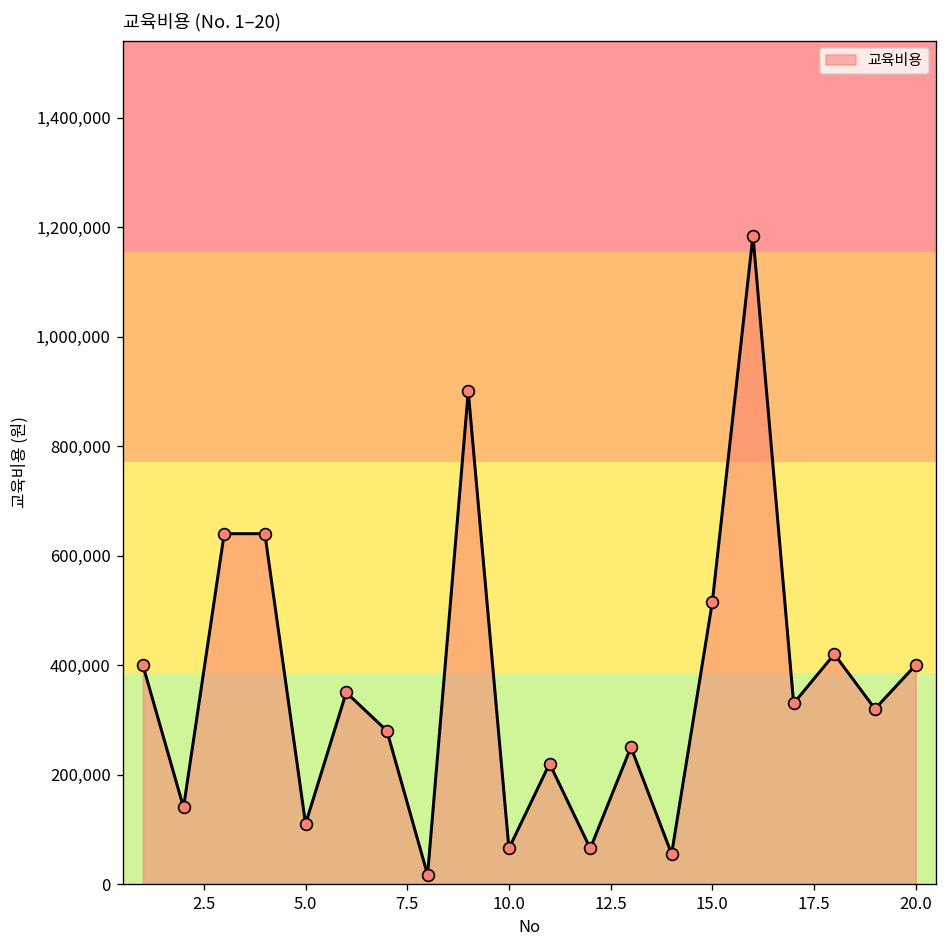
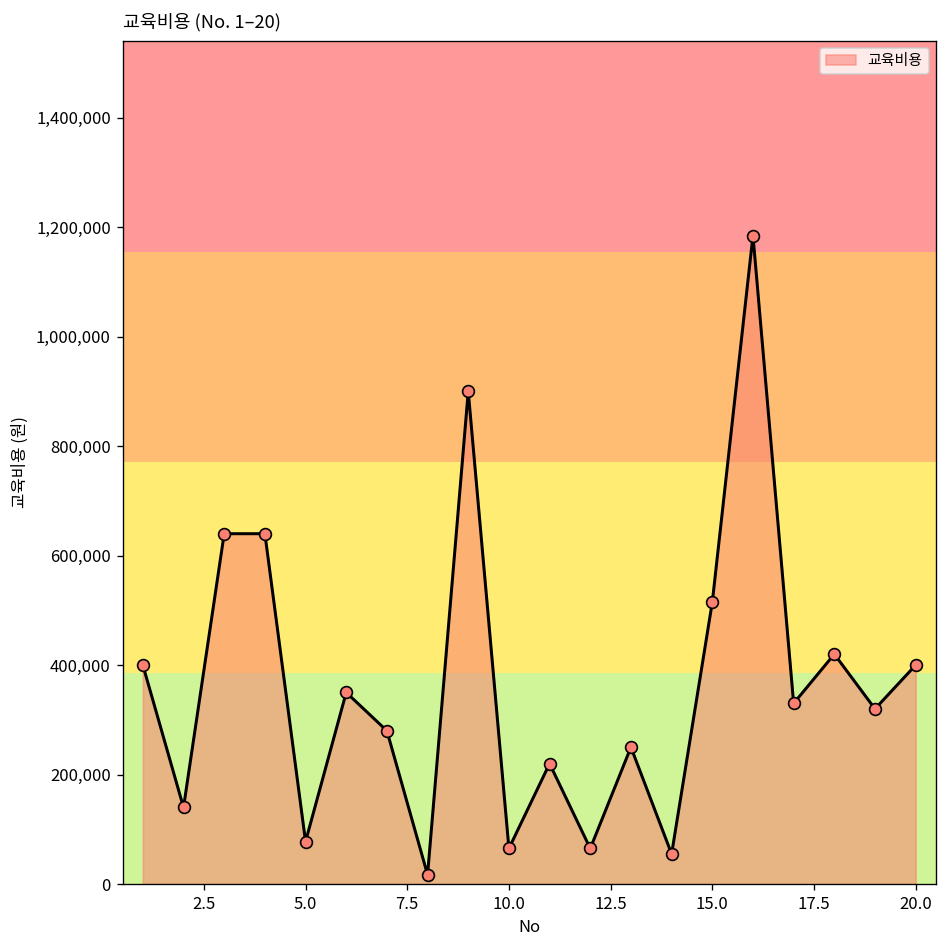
5.0: 110,000 -> 80,000
